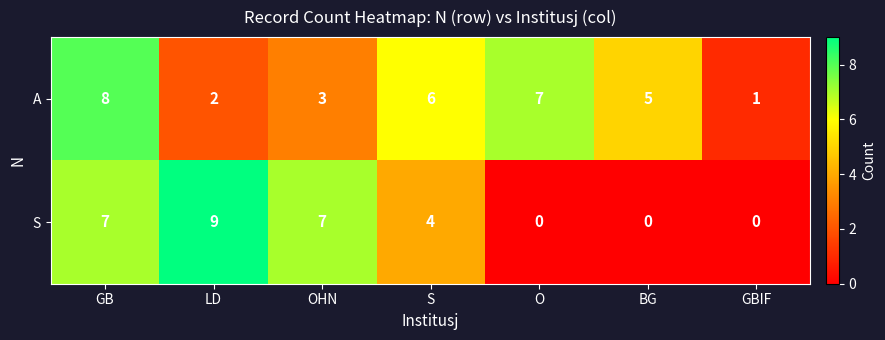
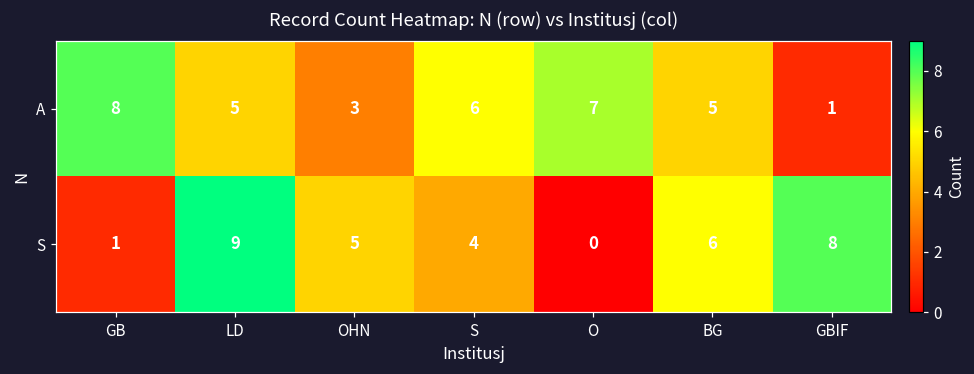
A, LD: 2 -> 5
S, GB: 7 -> 1
S, OHN: 7 -> 5
S, BG: 0 -> 6
S, GBIF: 0 -> 8
